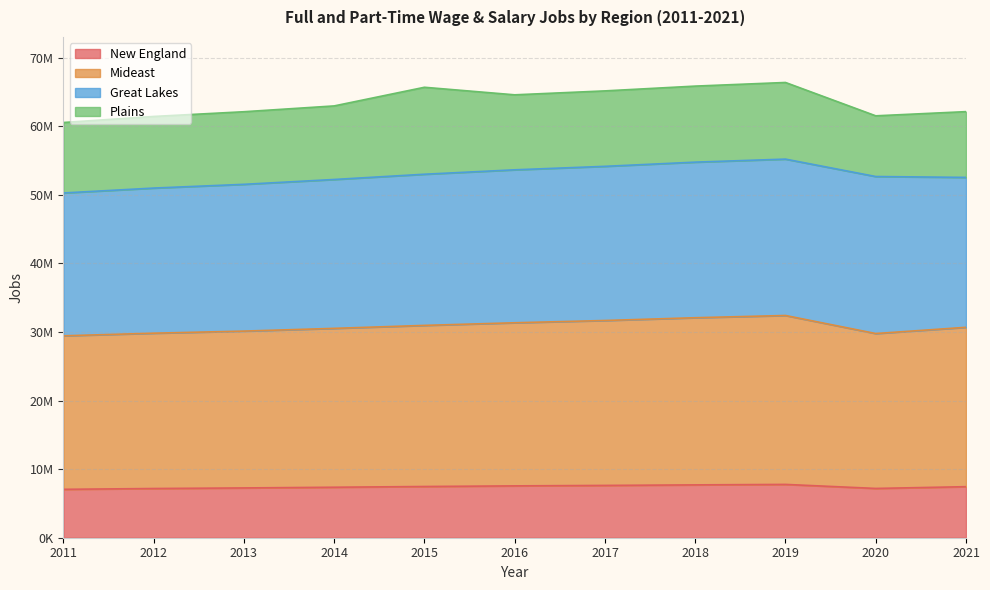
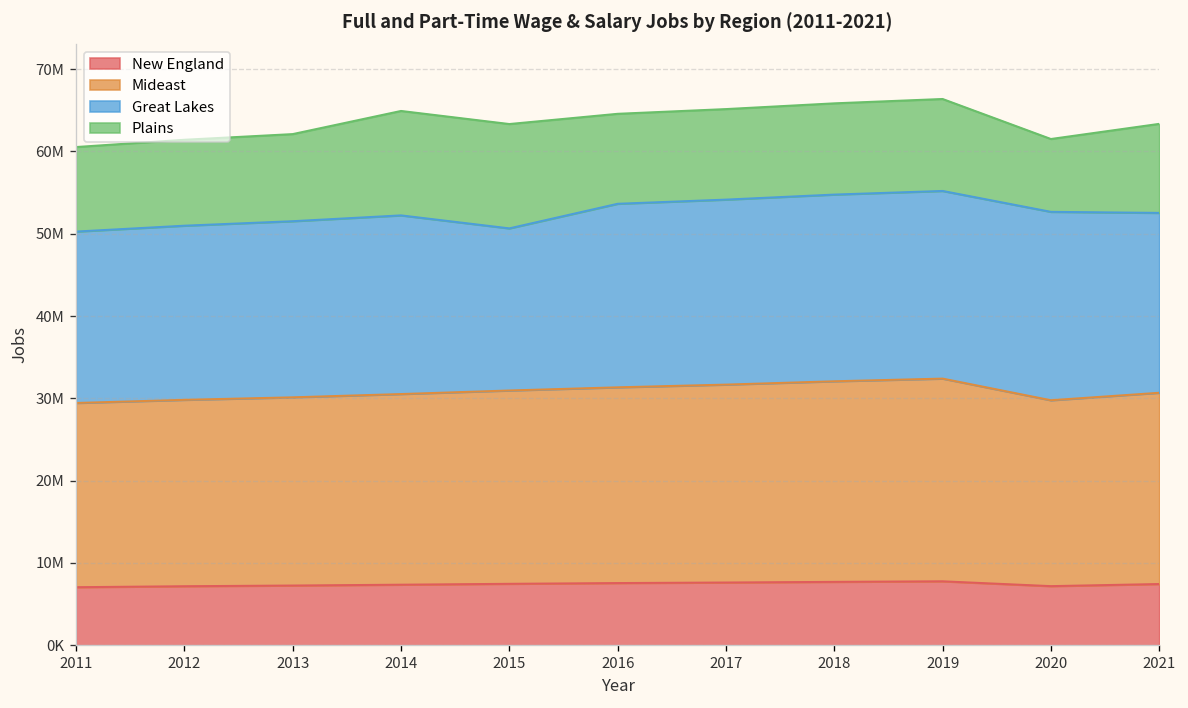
Plains, 2014: 11000000 -> 13000000
Great Lakes, 2015: 22000000 -> 20000000
Plains, 2021: 10000000 -> 11000000
